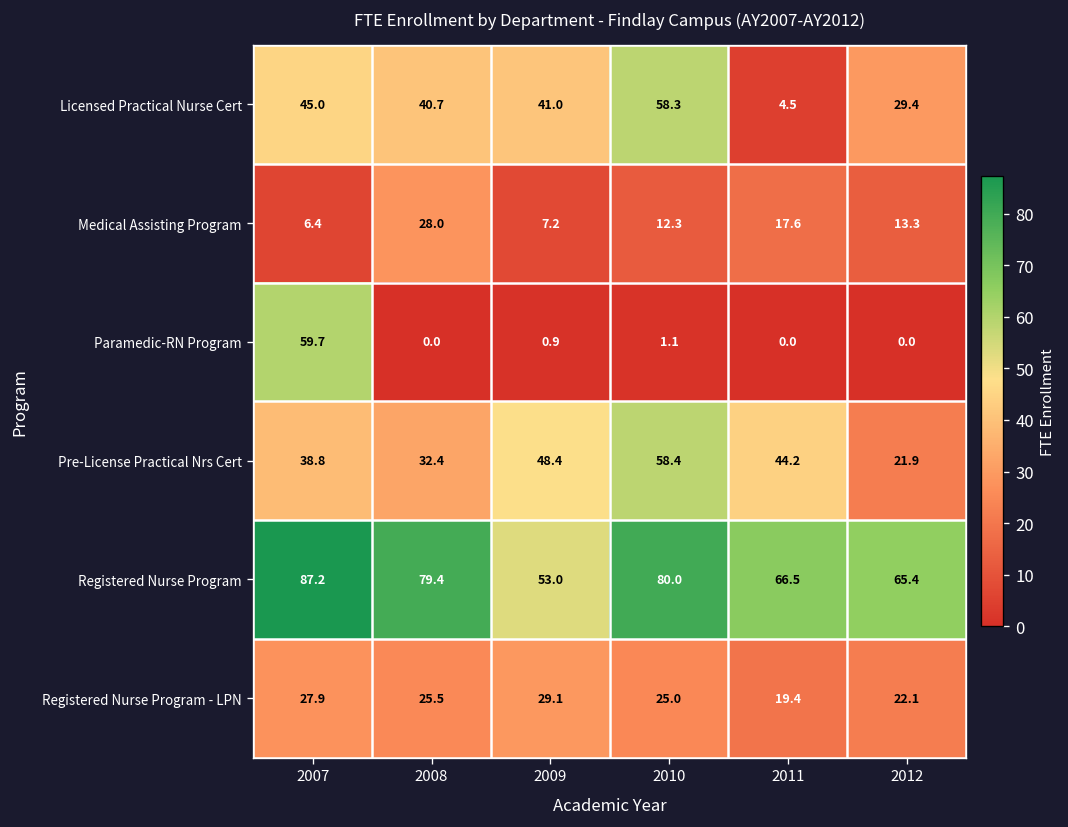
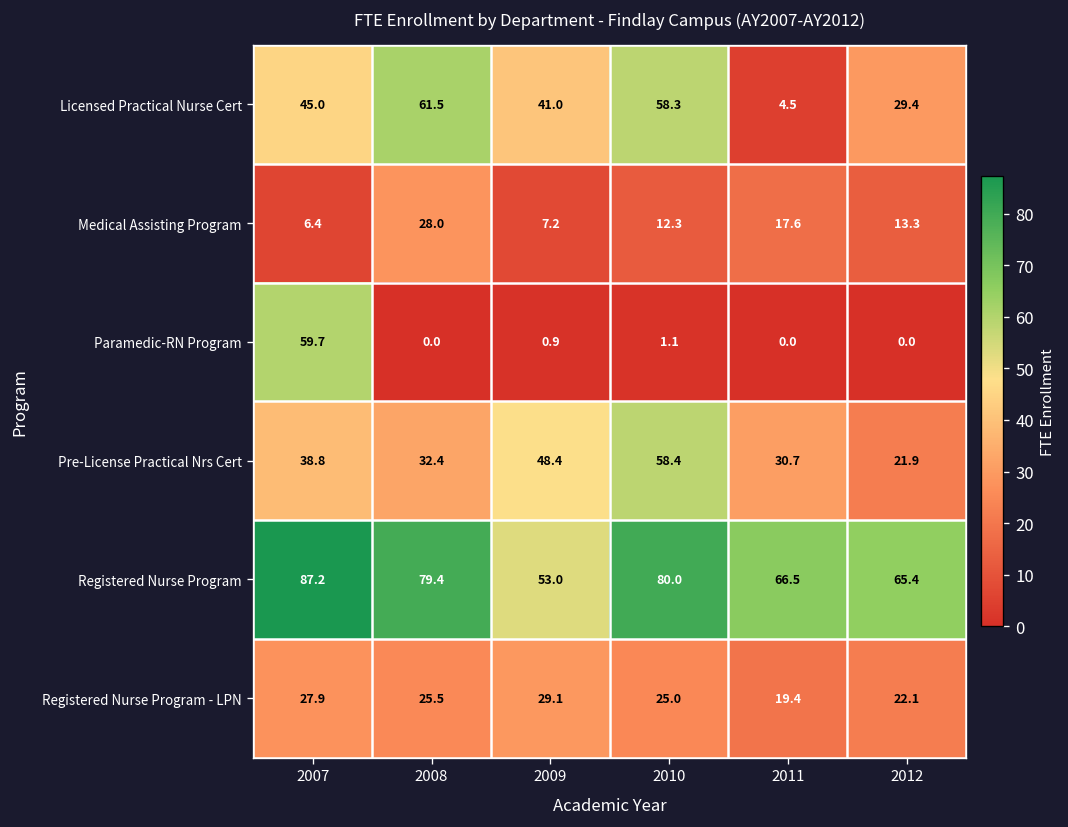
Licensed Practical Nurse Cert, 2008: 40.7 -> 61.5
Pre-License Practical Nrs Cert, 2011: 44.2 -> 30.7
